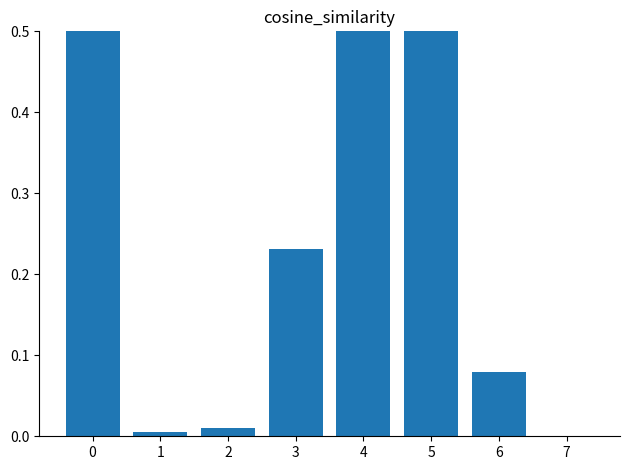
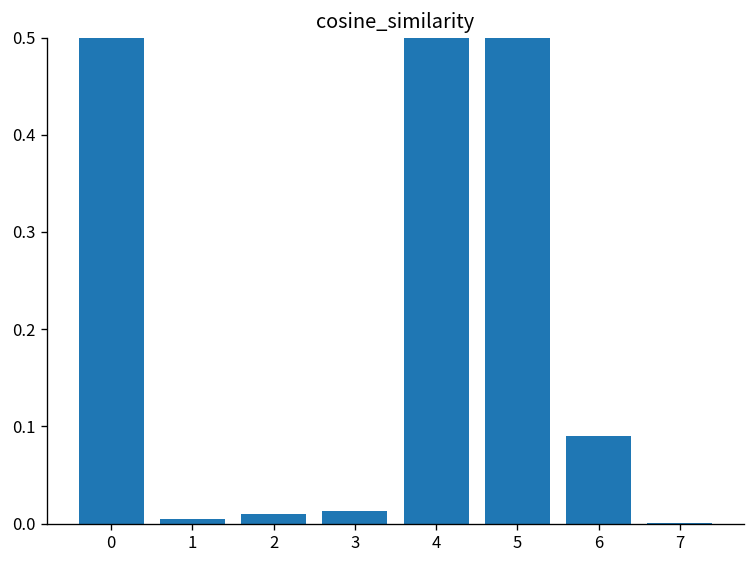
3: 0.23 -> 0.01
6: 0.08 -> 0.09
